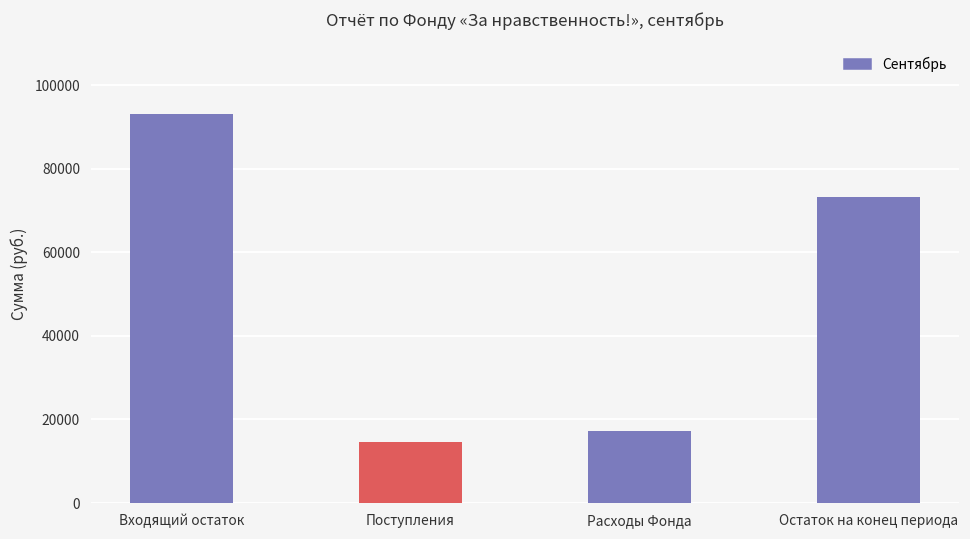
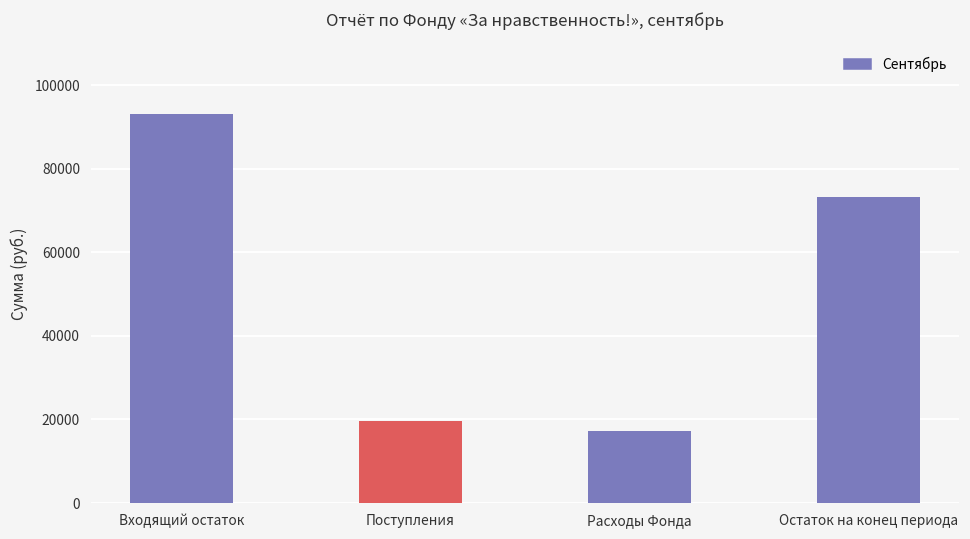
Поступления: 15000 -> 20000
